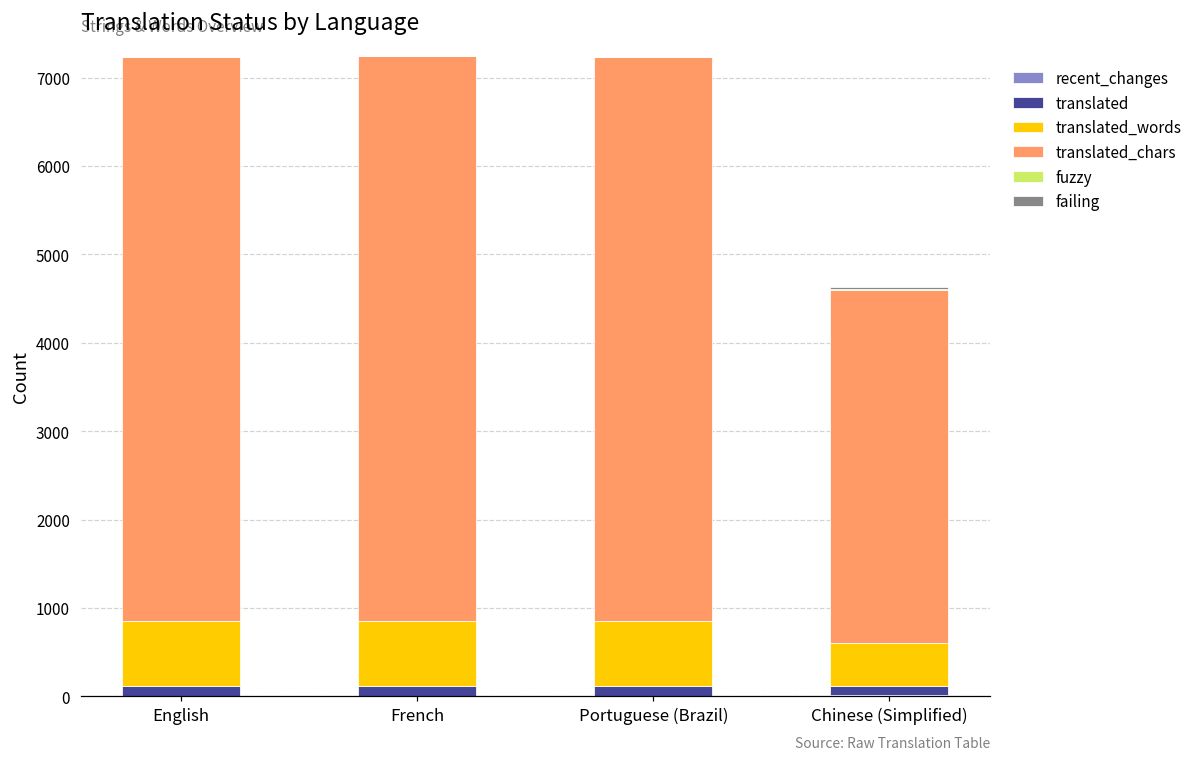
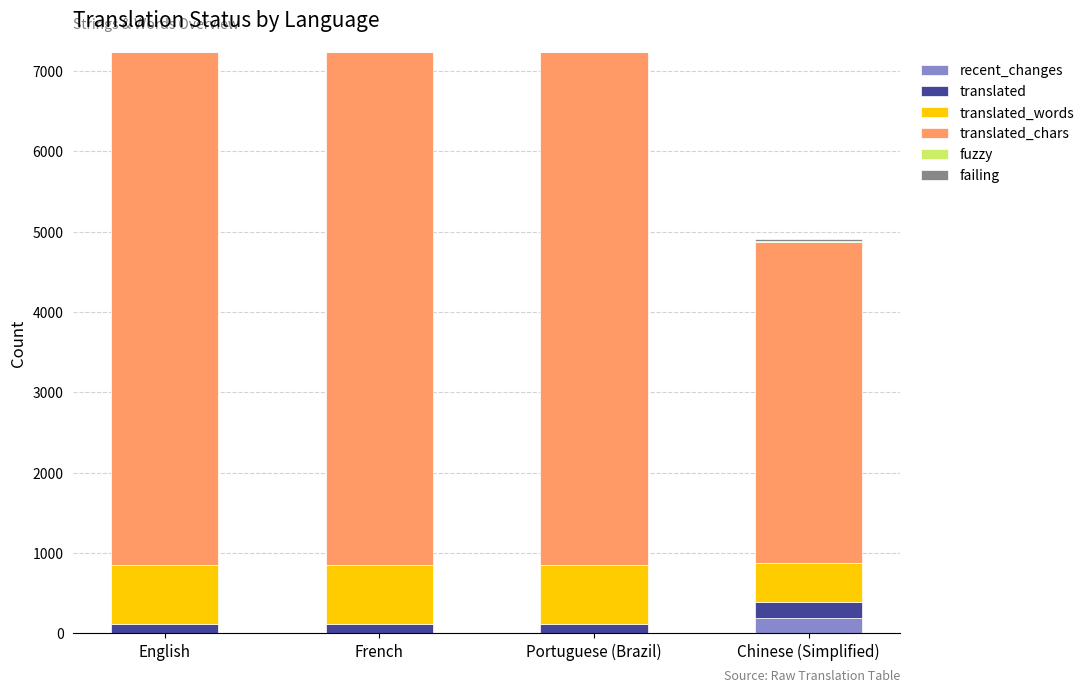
recent_changes, Chinese (Simplified): 0 -> 200
translated, Chinese (Simplified): 100 -> 200
